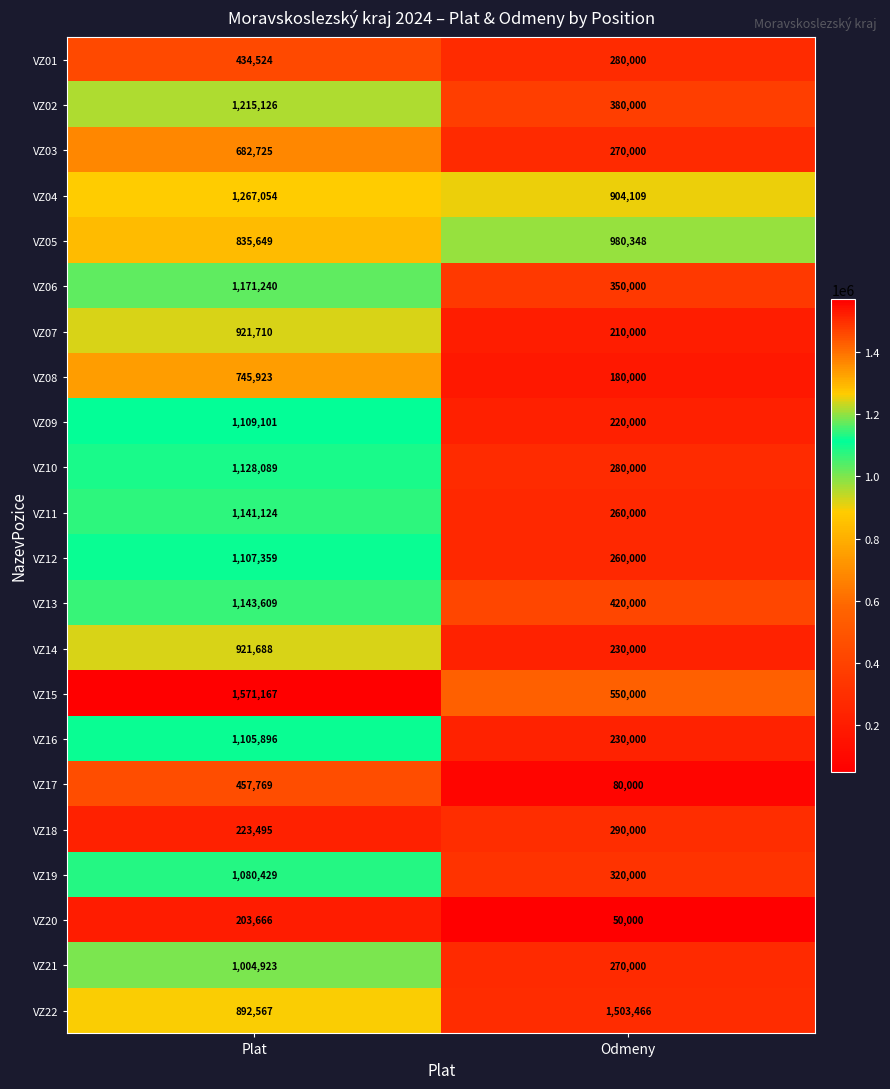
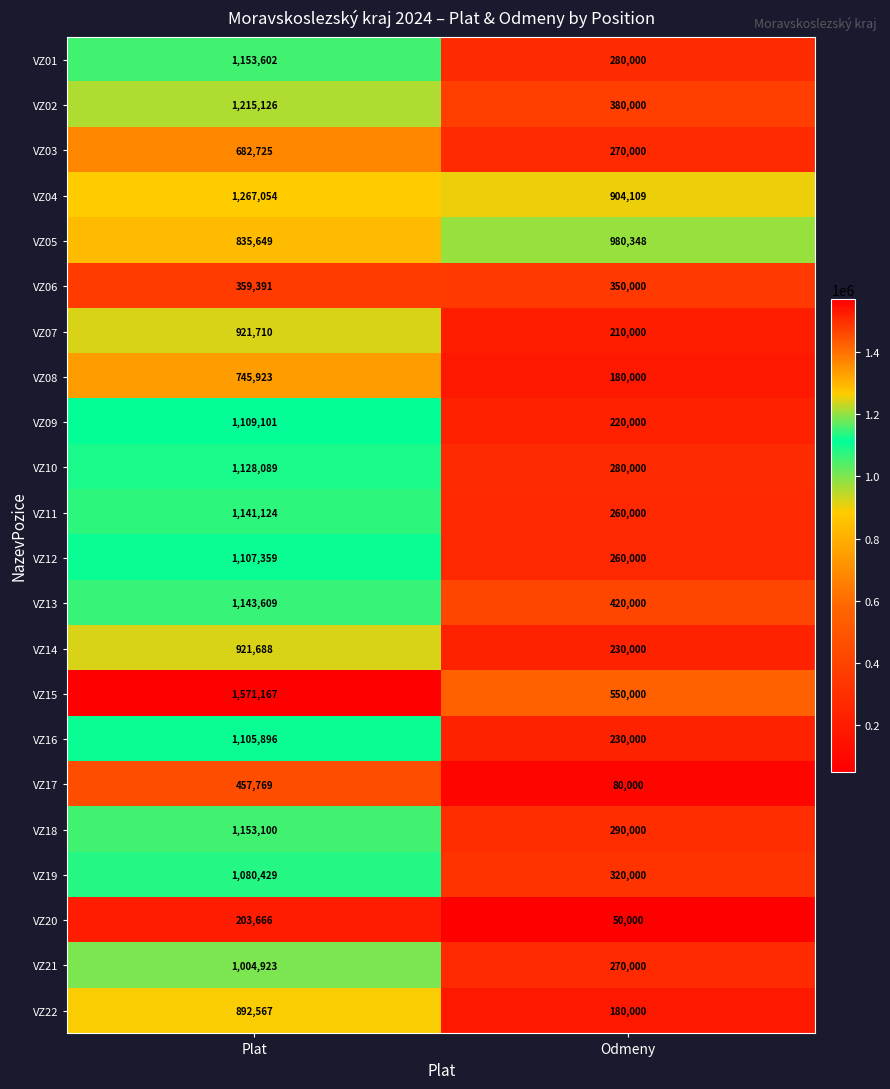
VZ01, Plat: 434,524 -> 1,153,602
VZ06, Plat: 1,171,240 -> 359,391
VZ18, Plat: 223,495 -> 1,153,100
VZ22, Odmeny: 1,503,466 -> 180,000
